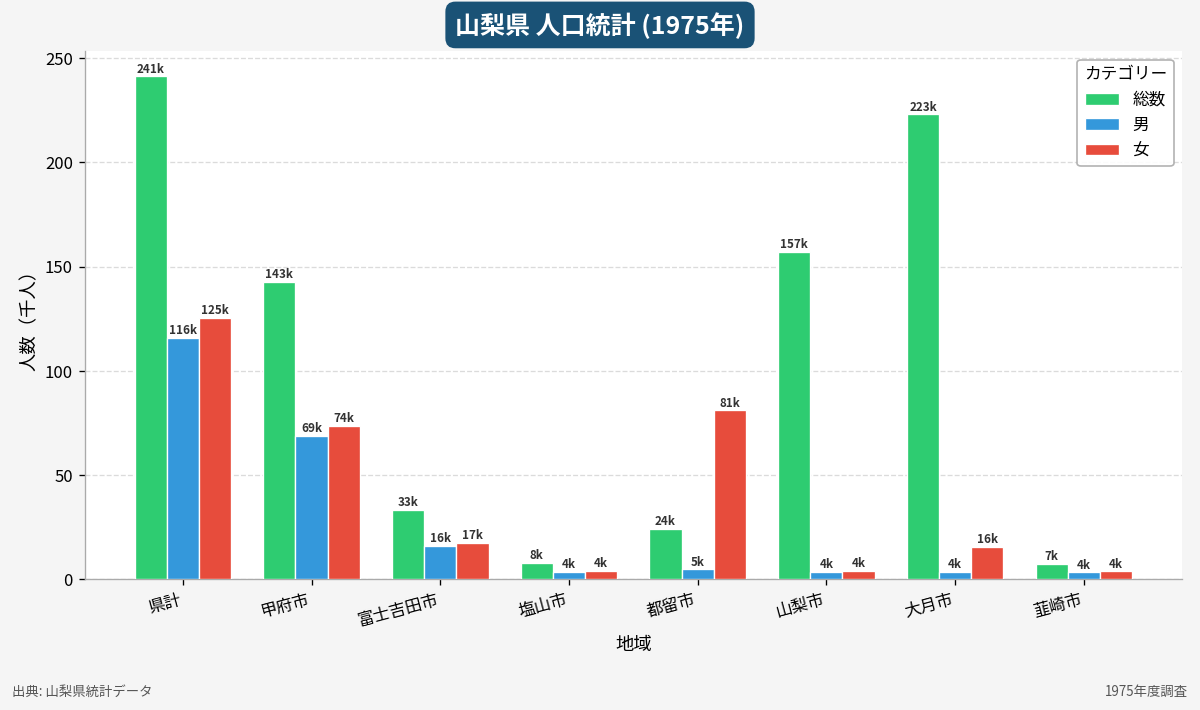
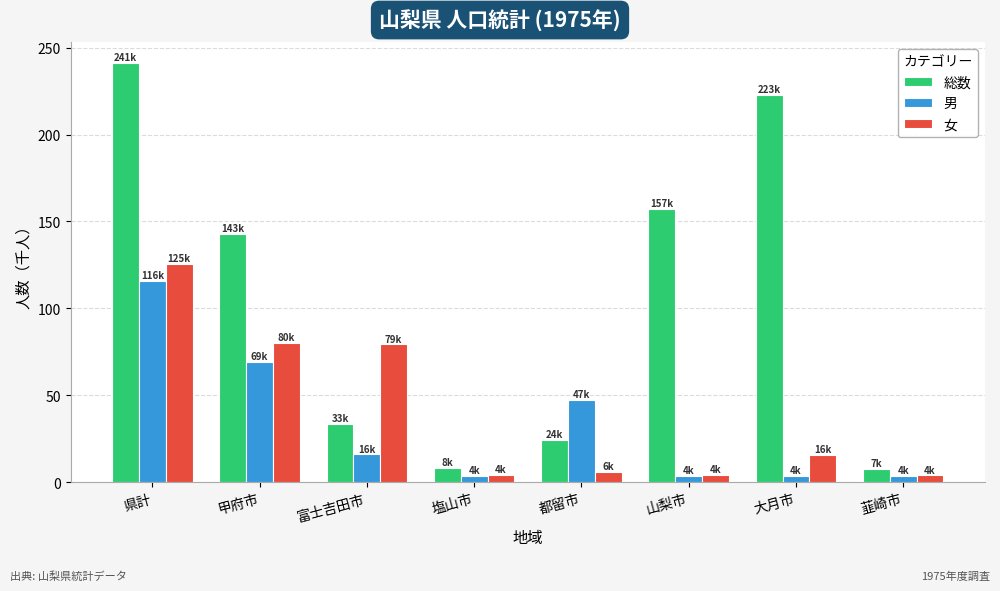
女, 甲府市: 74k -> 80k
女, 富士吉田市: 17k -> 79k
男, 都留市: 5k -> 47k
女, 都留市: 81k -> 6k
